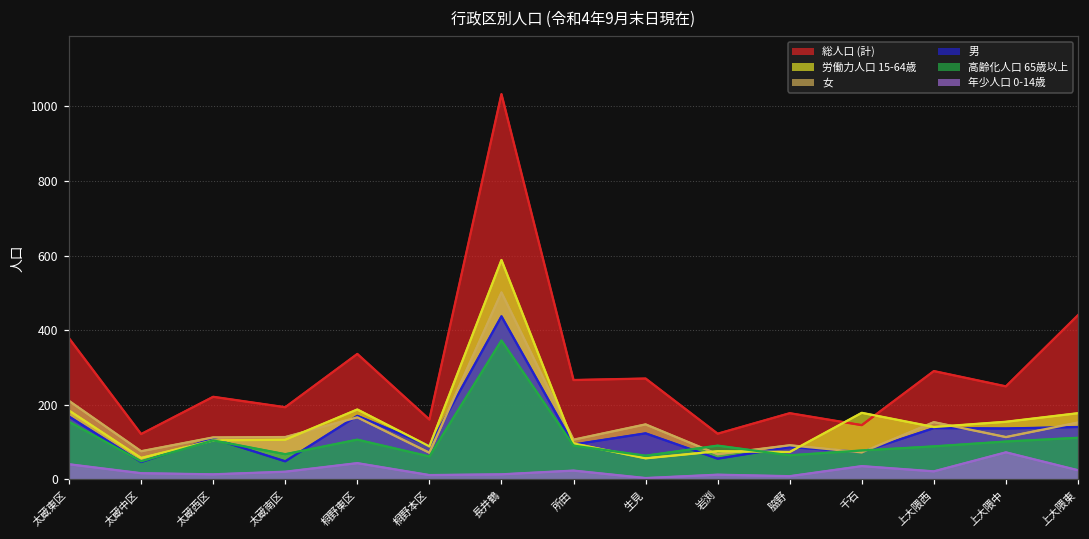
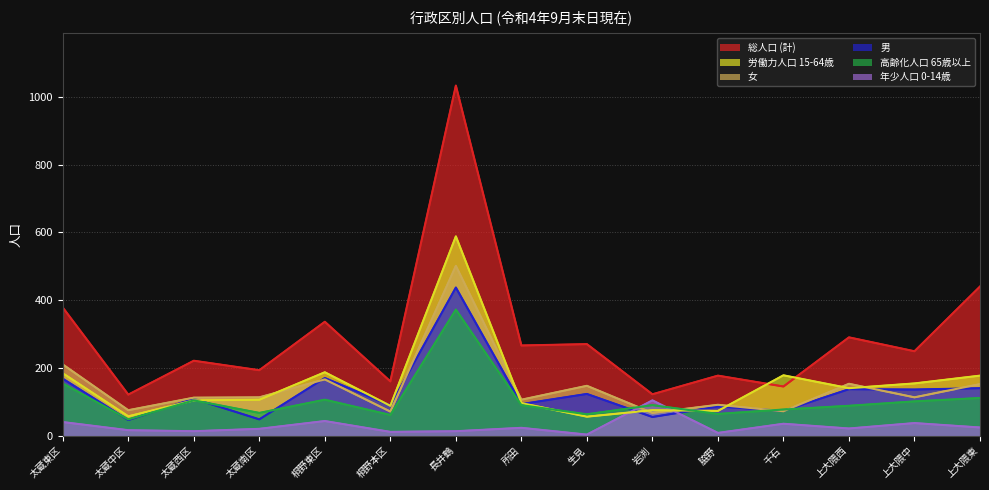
年少人口 0-14歳, 岩渕: 10 -> 100
年少人口 0-14歳, 上大隈中: 70 -> 40
